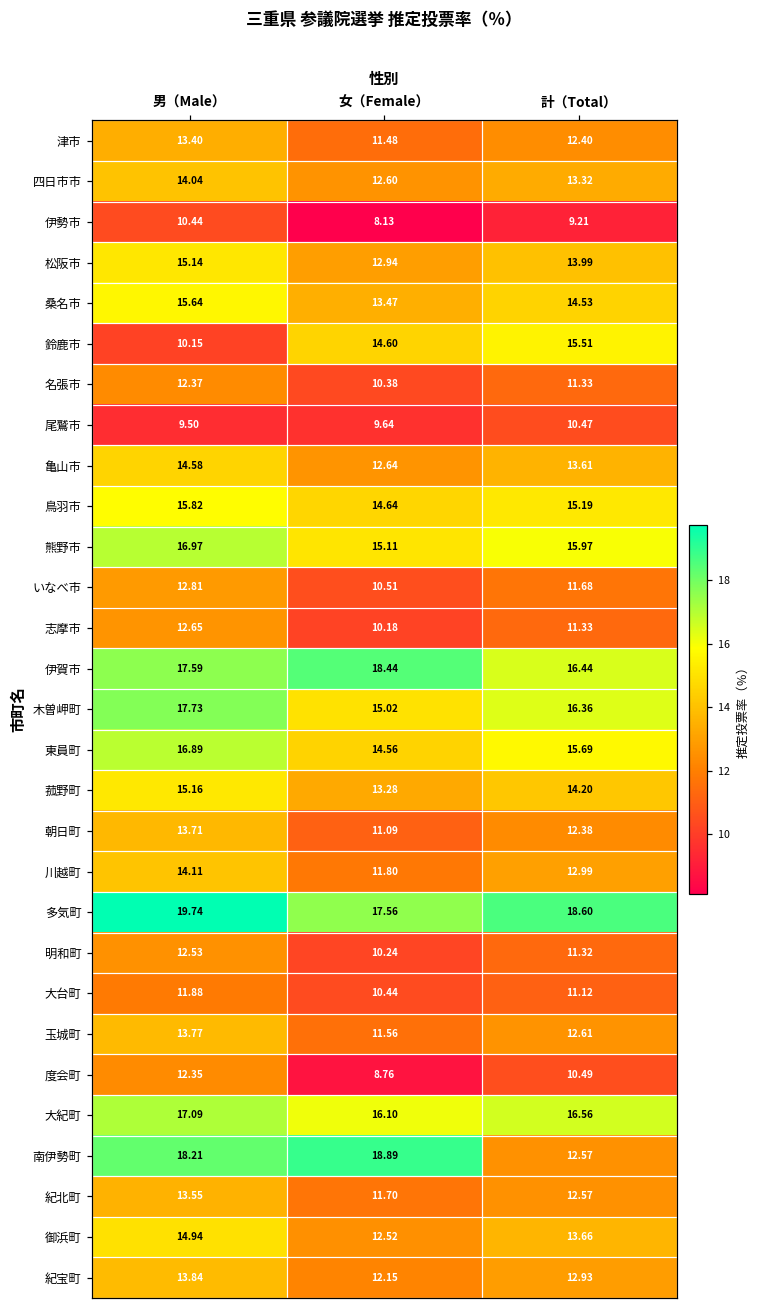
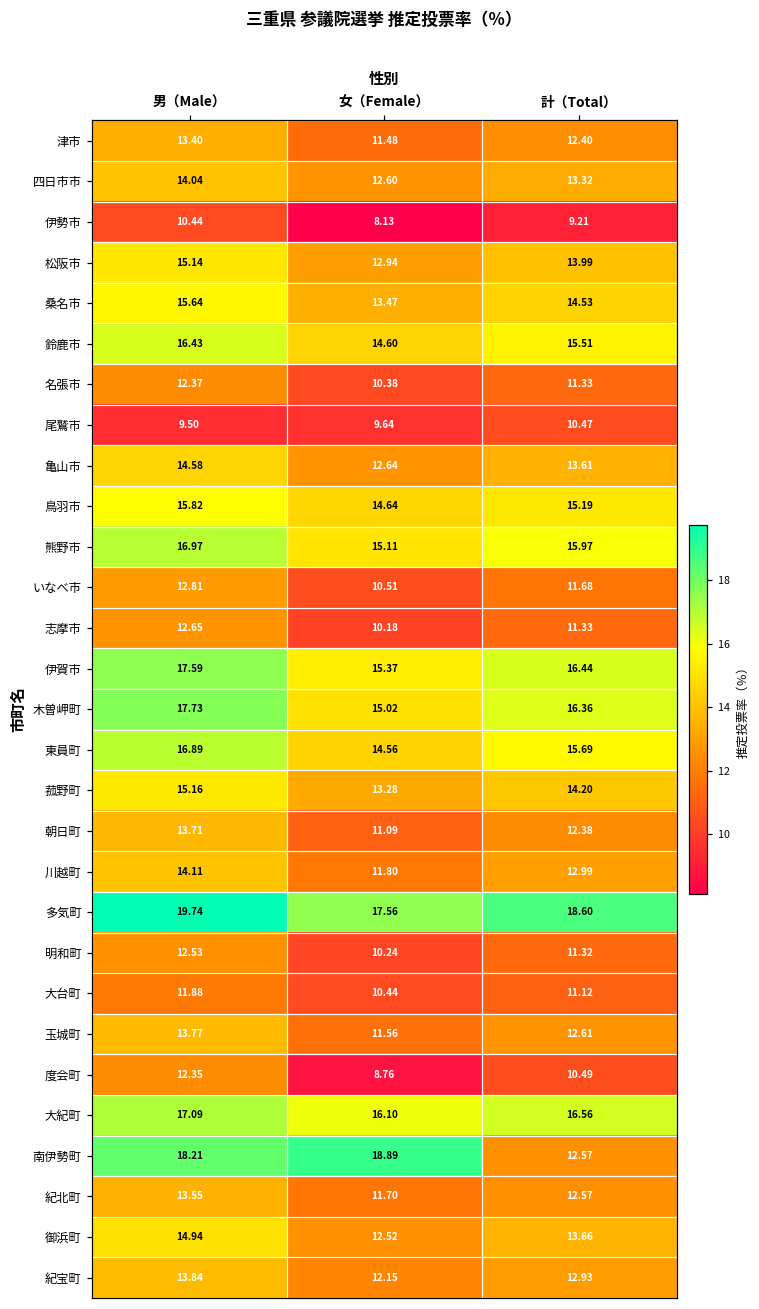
鈴鹿市, 男（Male）: 10.15 -> 16.43
伊賀市, 女（Female）: 18.44 -> 15.37
